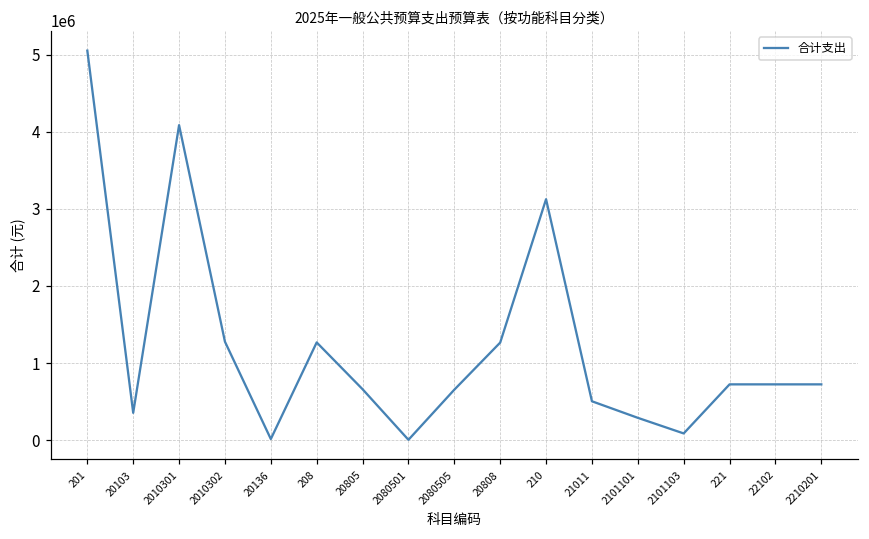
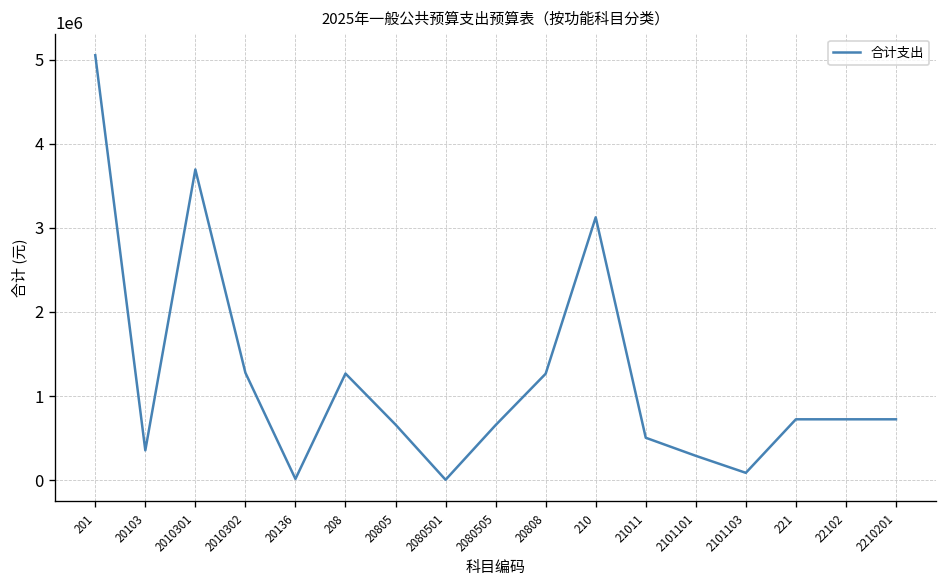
2010301: 4100000 -> 3700000
